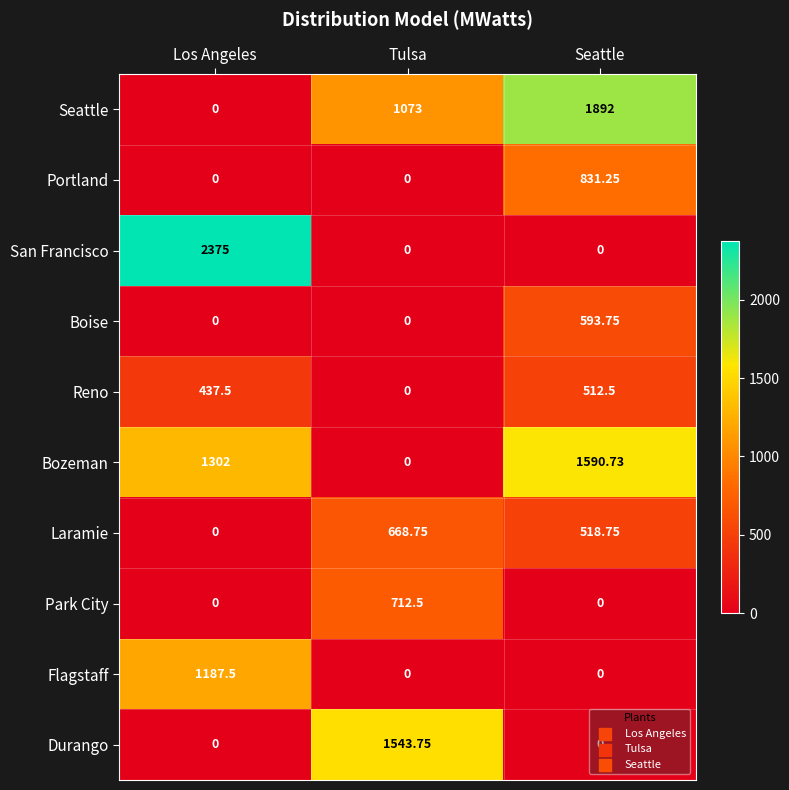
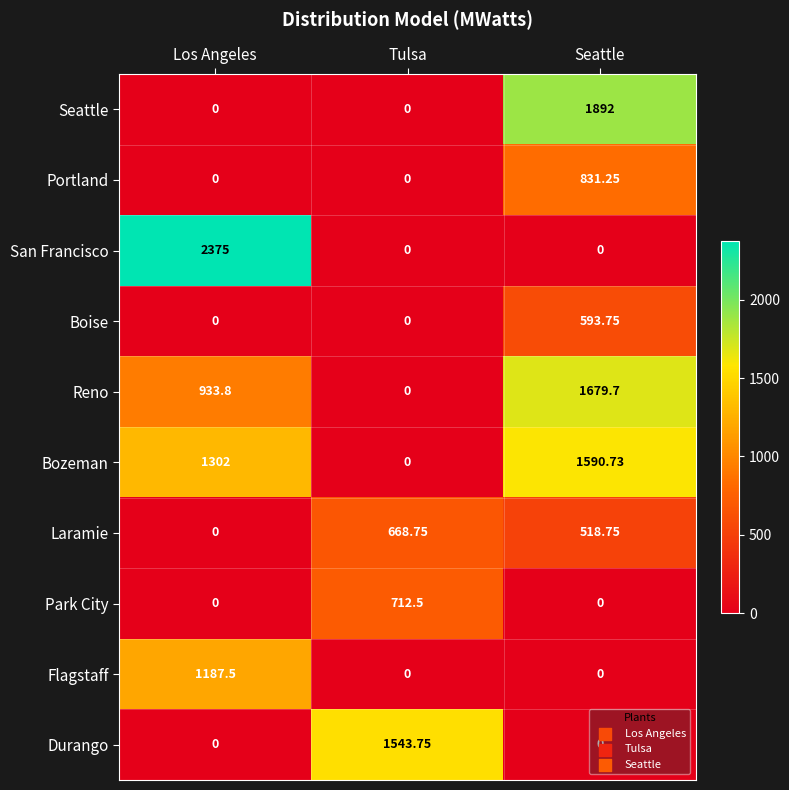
Seattle, Tulsa: 1073 -> 0
Reno, Los Angeles: 437.5 -> 933.8
Reno, Seattle: 512.5 -> 1679.7
